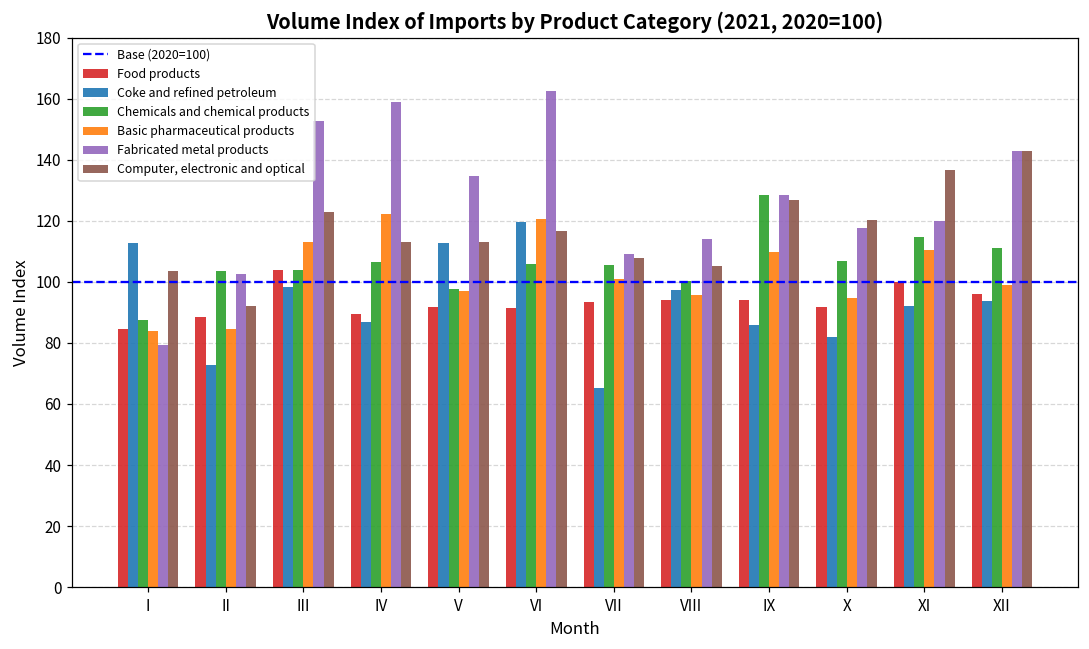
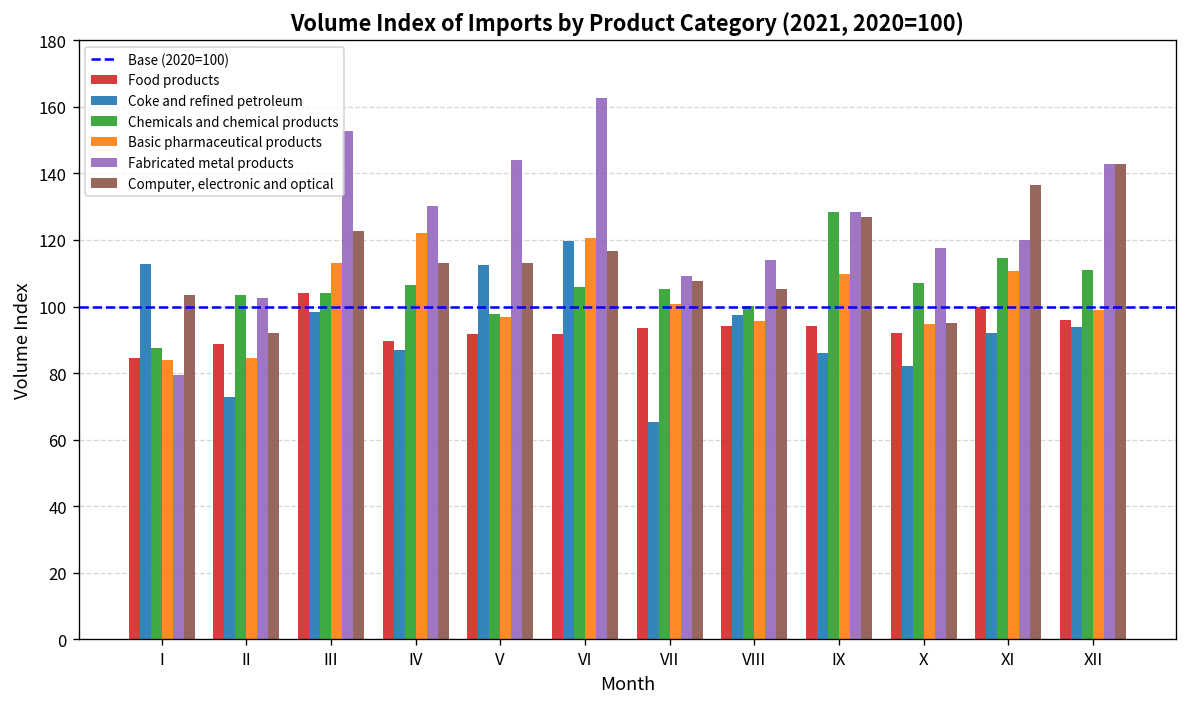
Fabricated metal products, IV: 159 -> 130
Fabricated metal products, V: 135 -> 144
Computer, electronic and optical, X: 120 -> 95
